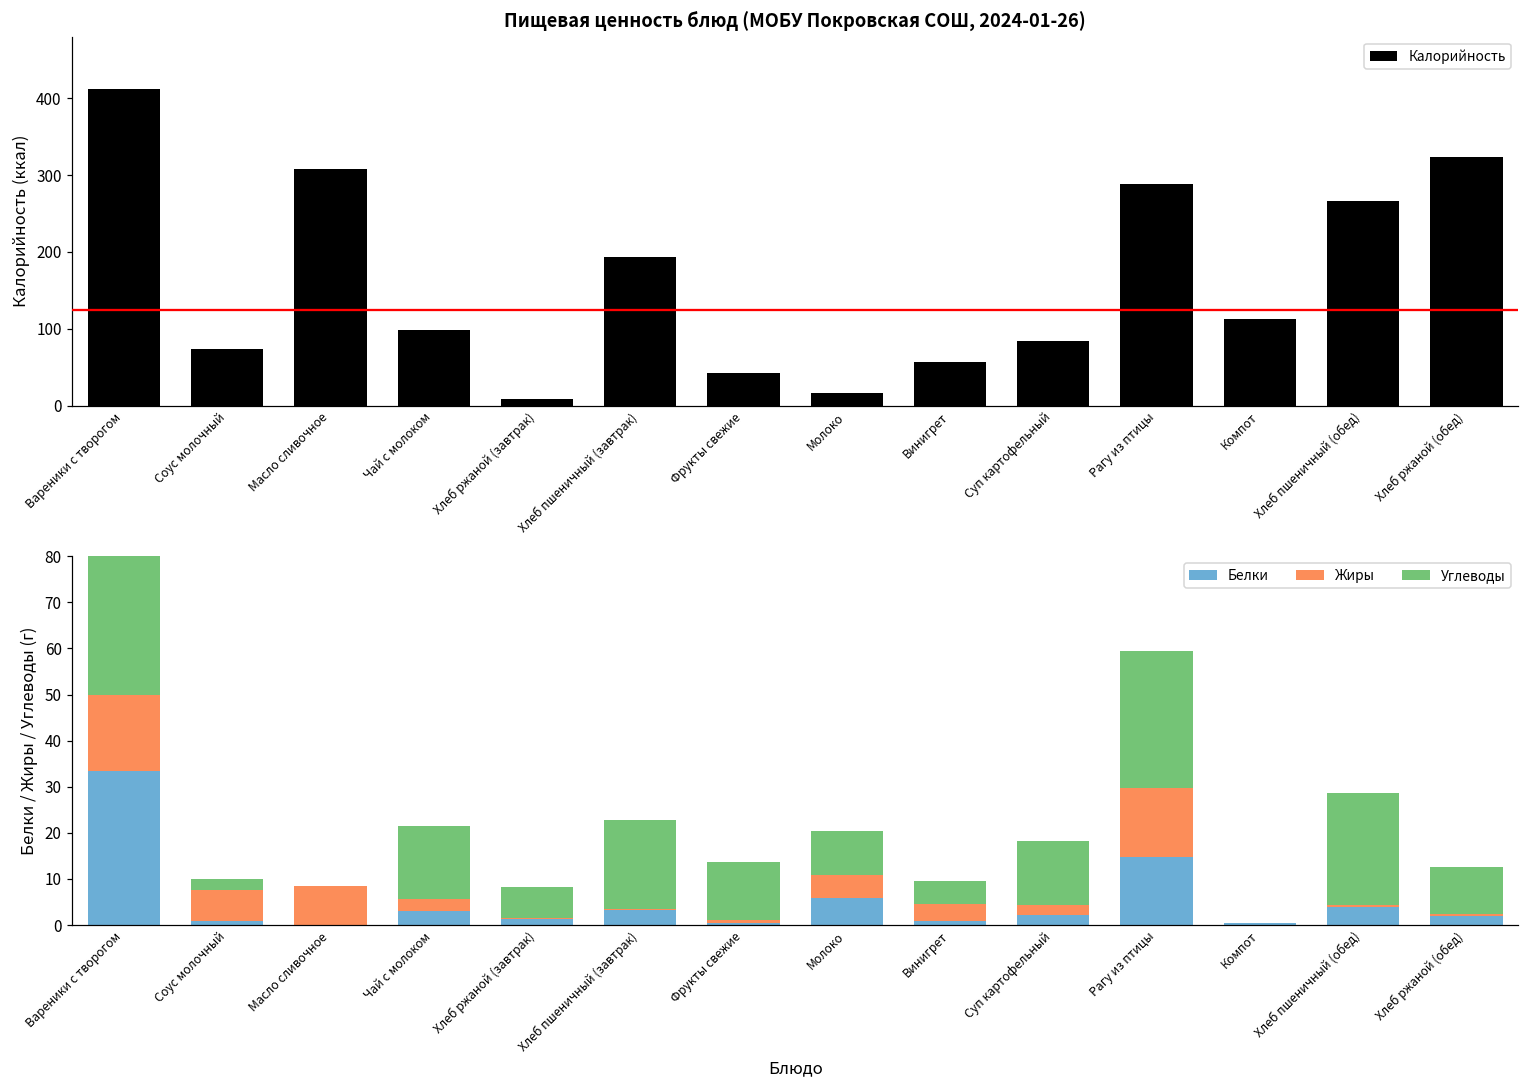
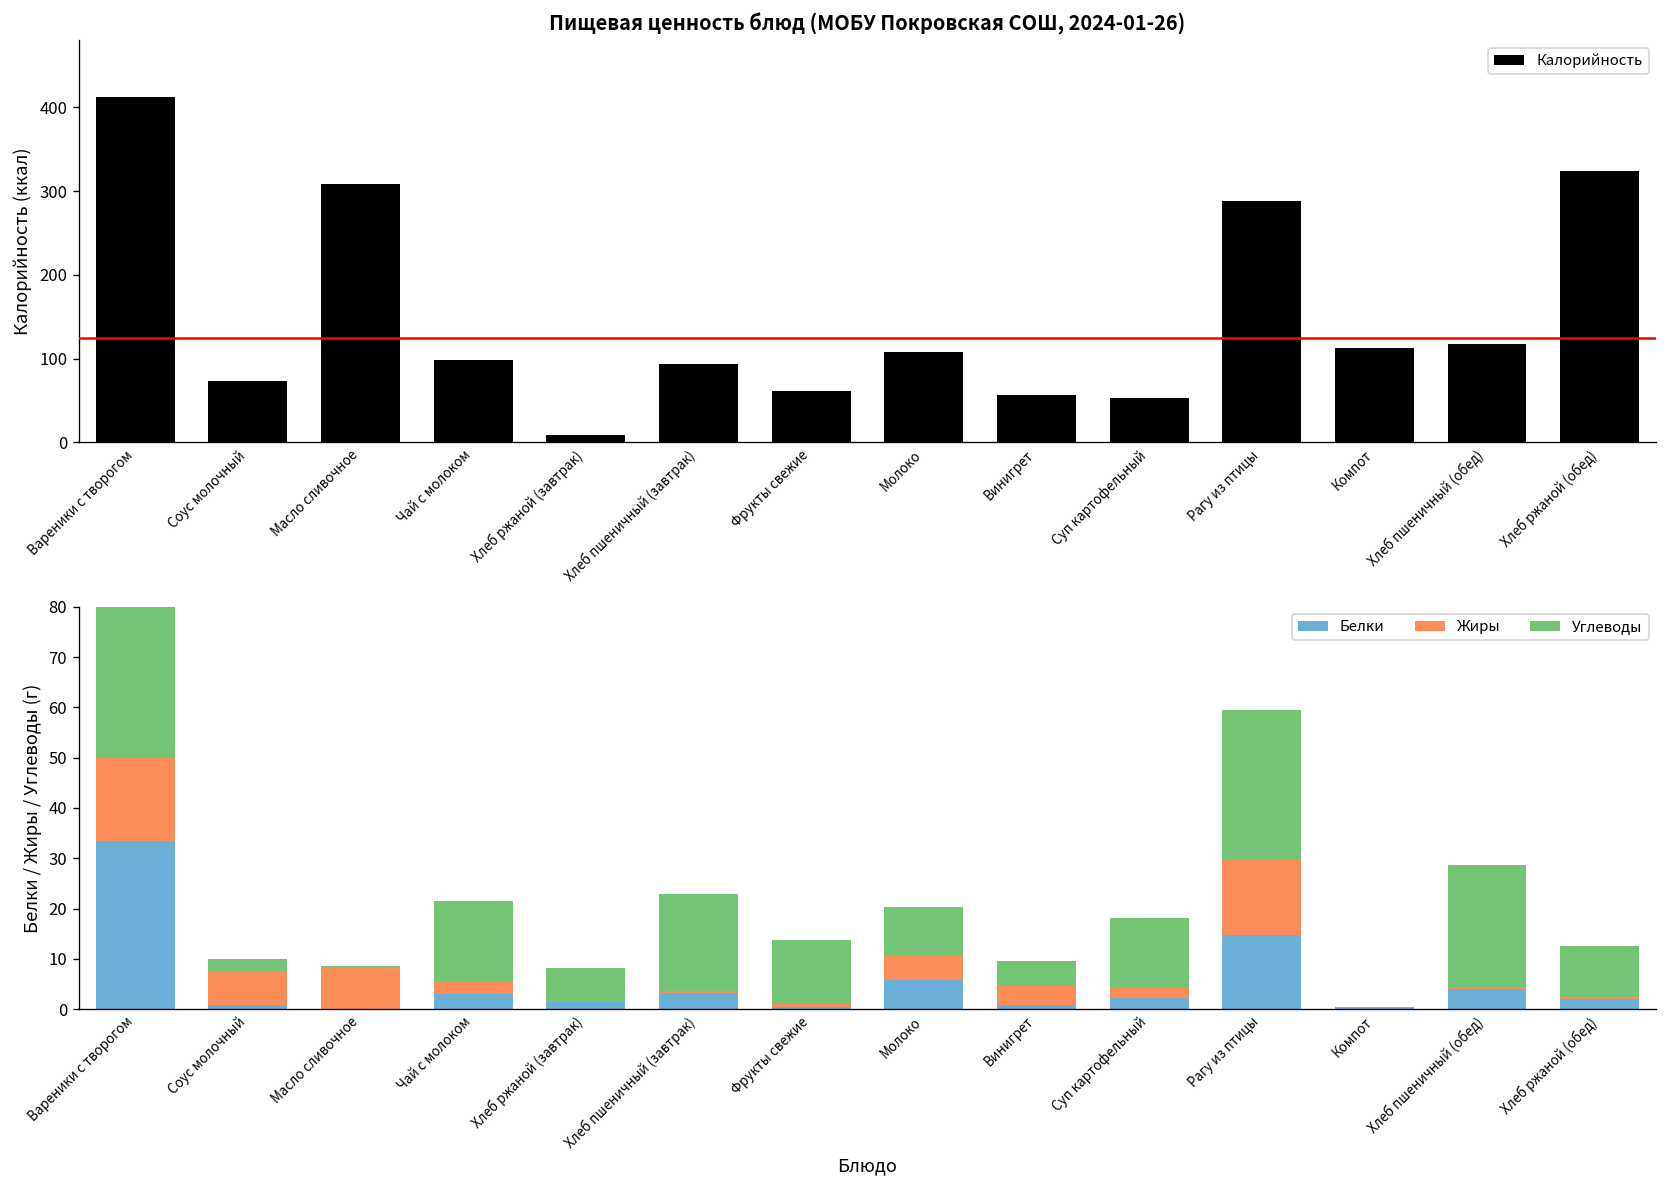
Пищевая ценность блюд (МОБУ Покровская СОШ, 2024-01-26), Хлеб пшеничный (завтрак): 190 -> 90
Пищевая ценность блюд (МОБУ Покровская СОШ, 2024-01-26), Фрукты свежие: 40 -> 60
Пищевая ценность блюд (МОБУ Покровская СОШ, 2024-01-26), Молоко: 20 -> 110
Пищевая ценность блюд (МОБУ Покровская СОШ, 2024-01-26), Суп картофельный: 80 -> 50
Пищевая ценность блюд (МОБУ Покровская СОШ, 2024-01-26), Хлеб пшеничный (обед): 270 -> 120
